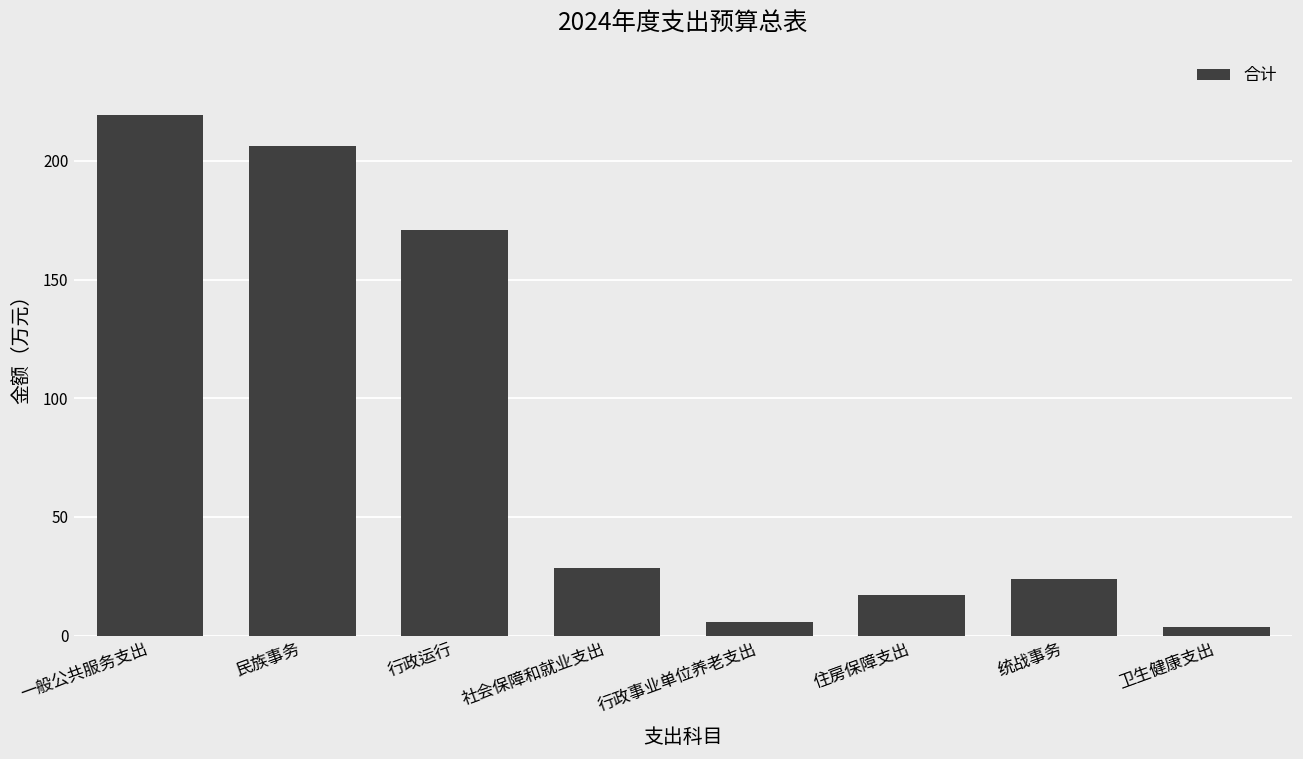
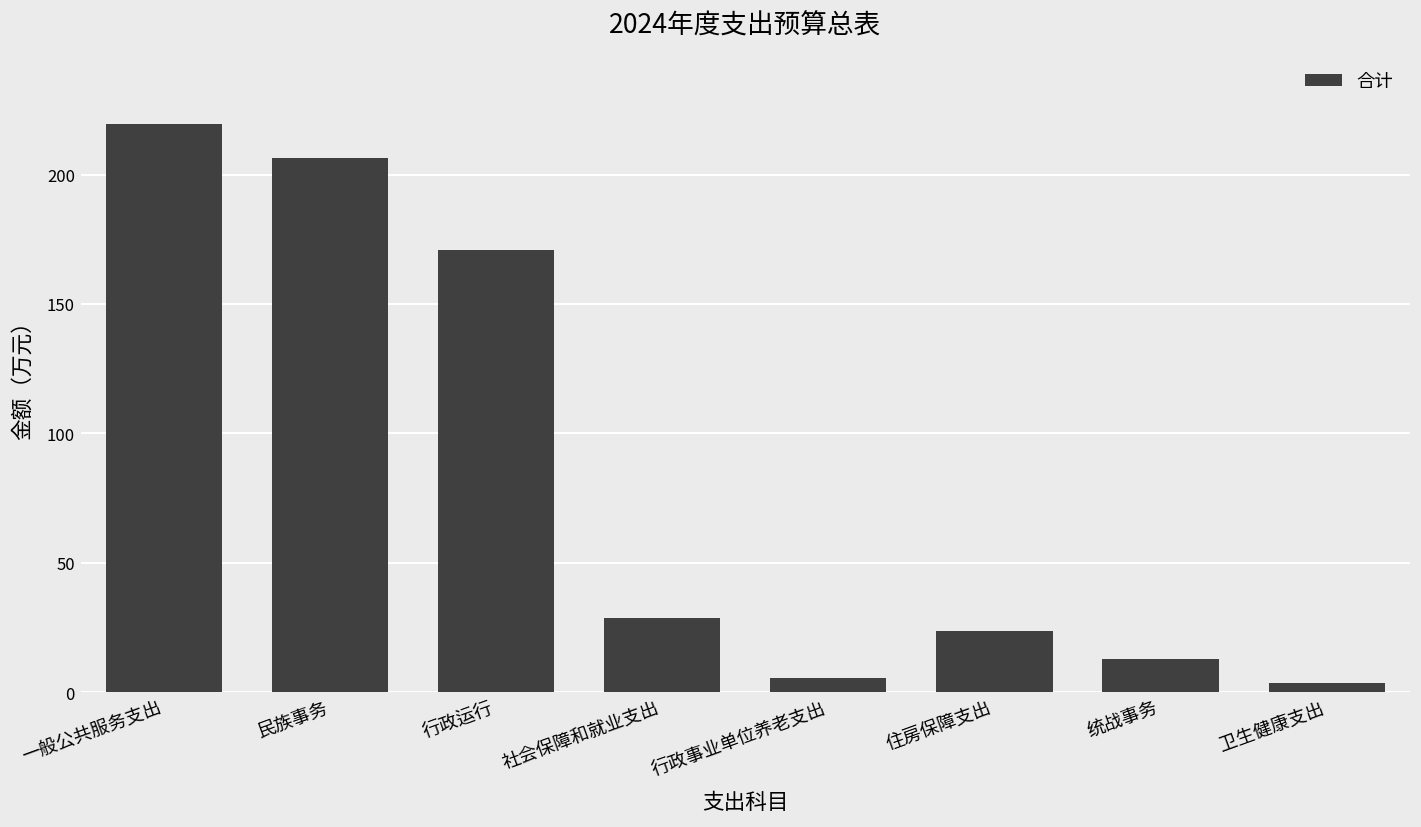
住房保障支出: 17 -> 24
统战事务: 24 -> 13
